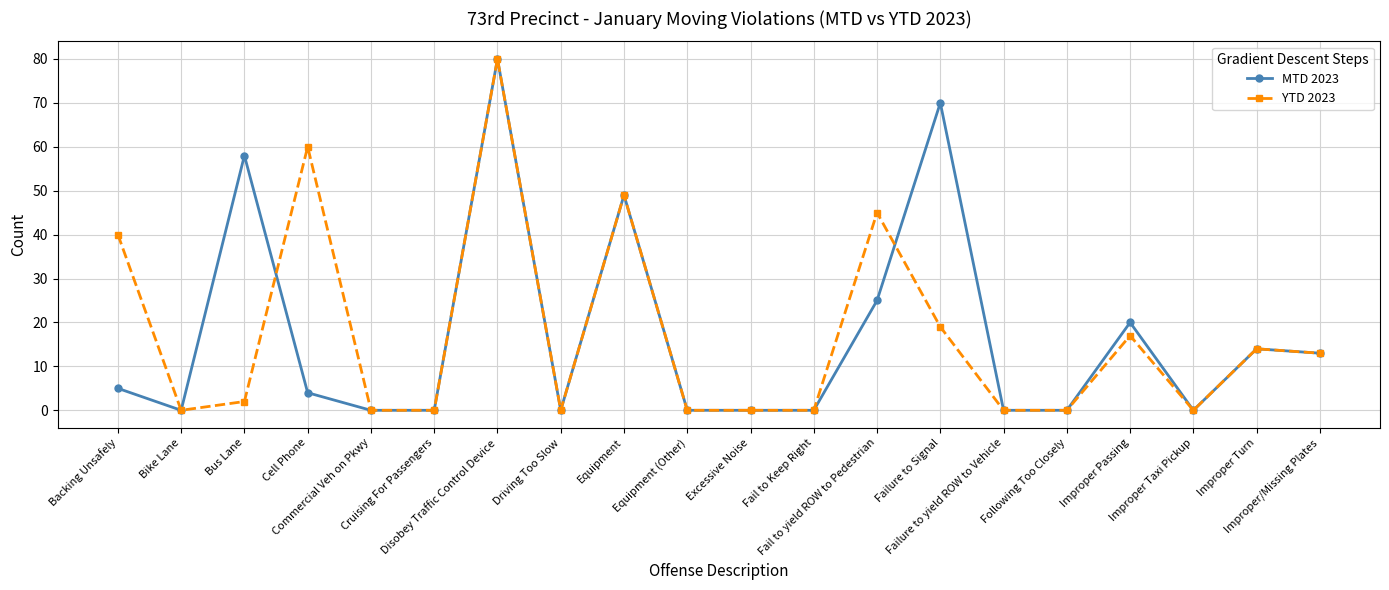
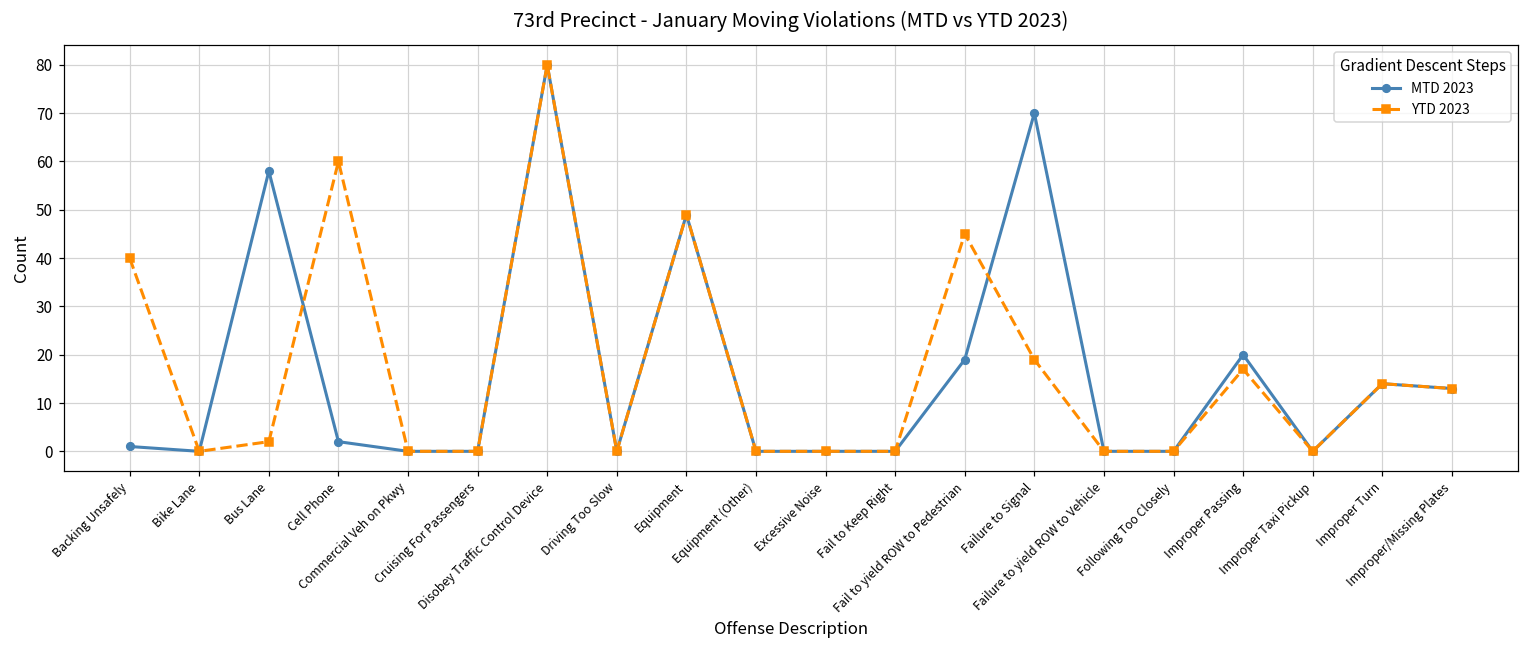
MTD 2023, Backing Unsafely: 5 -> 1
MTD 2023, Cell Phone: 4 -> 2
MTD 2023, Fail to yield ROW to Pedestrian: 25 -> 19
